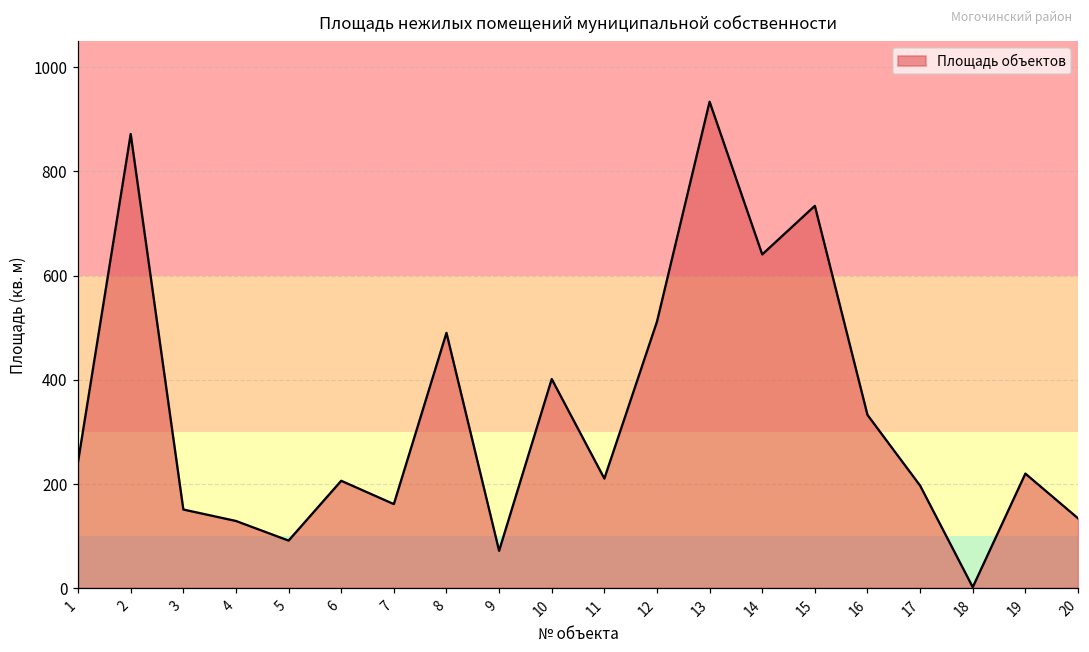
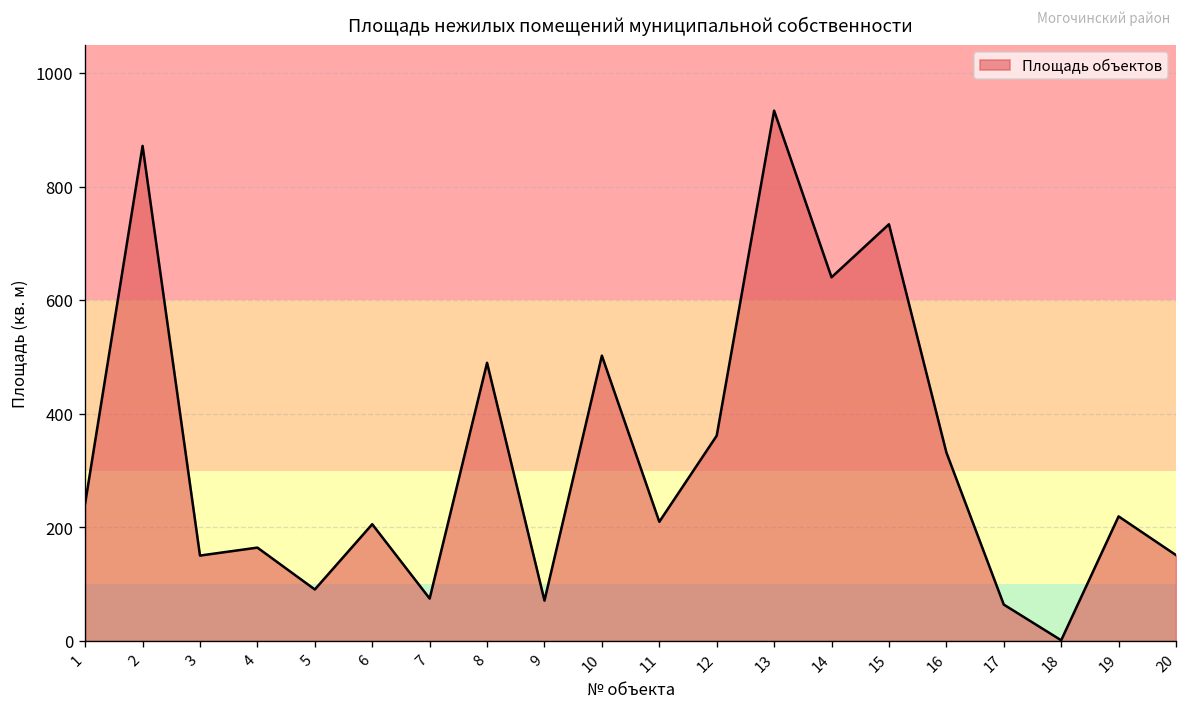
4: 130 -> 160
7: 160 -> 70
10: 400 -> 500
12: 510 -> 360
17: 200 -> 60
20: 130 -> 150
